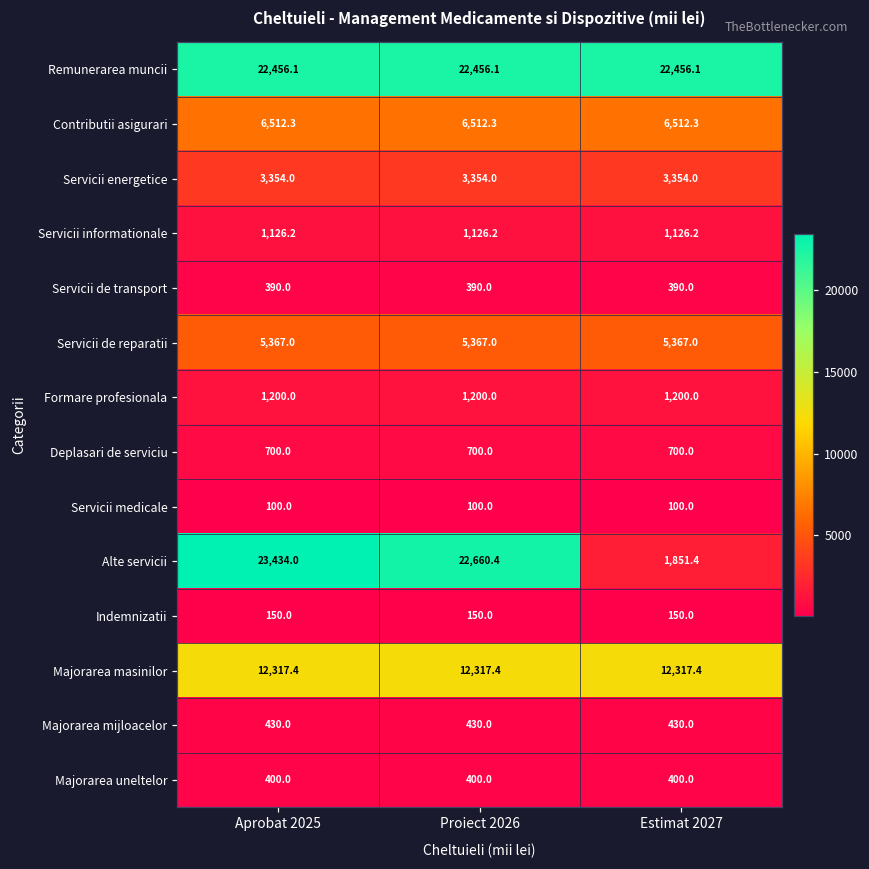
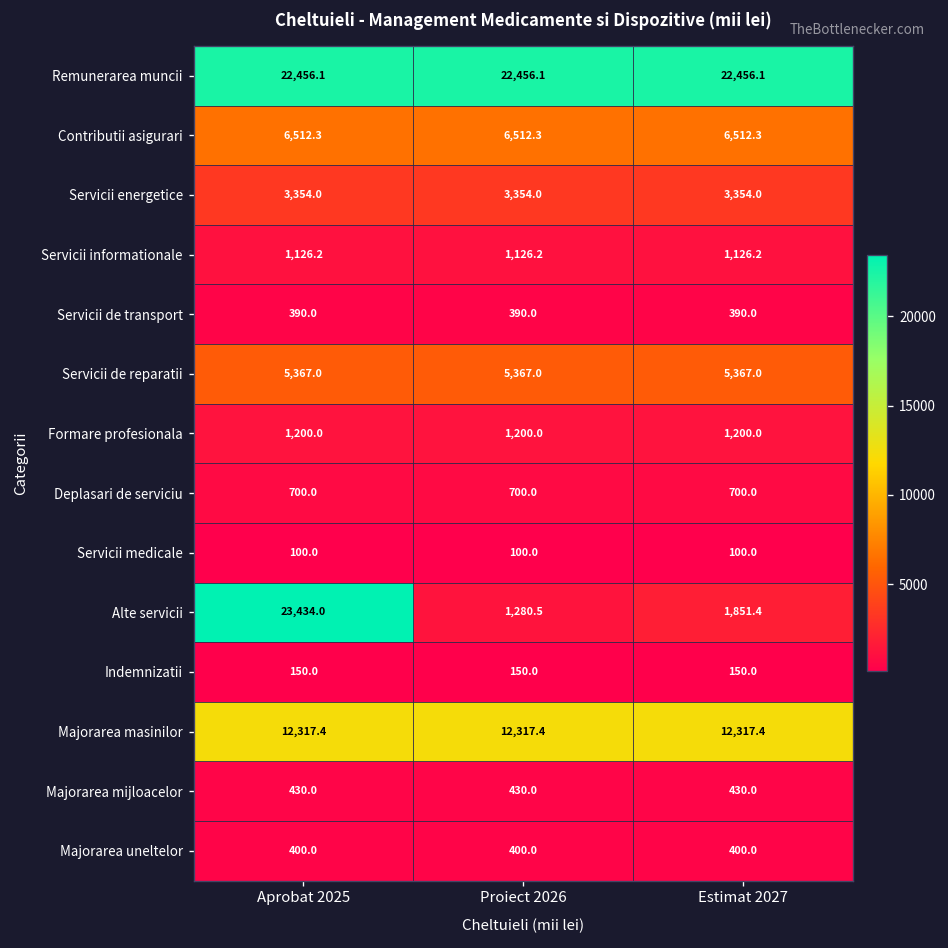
Alte servicii, Proiect 2026: 22,660.4 -> 1,280.5
